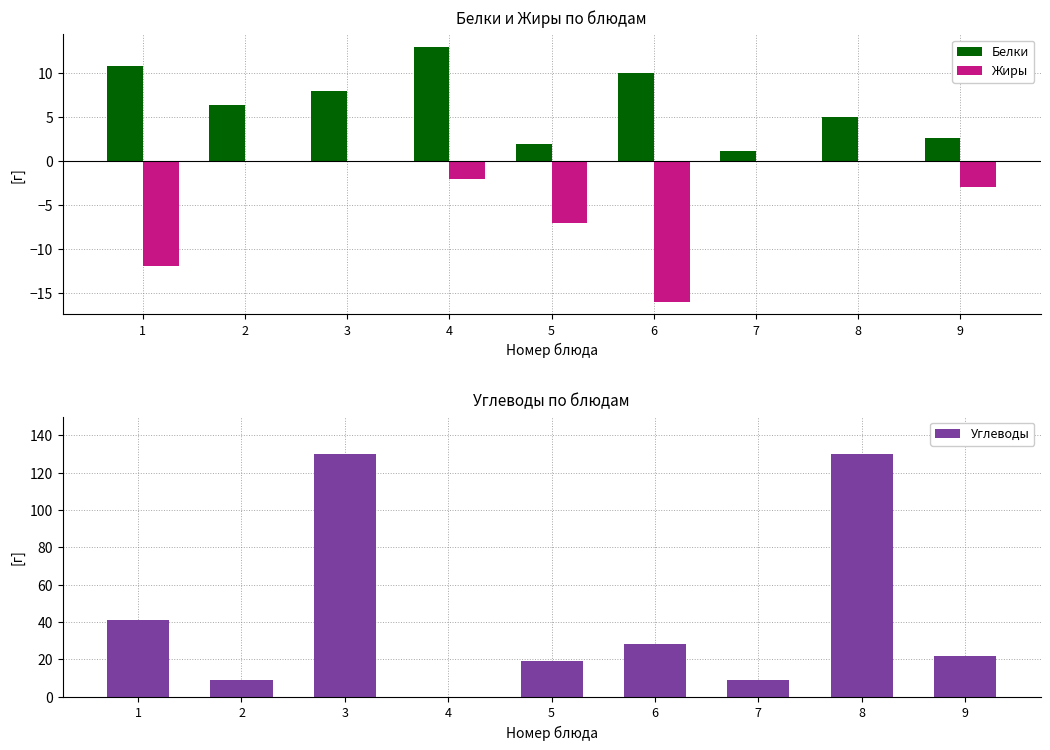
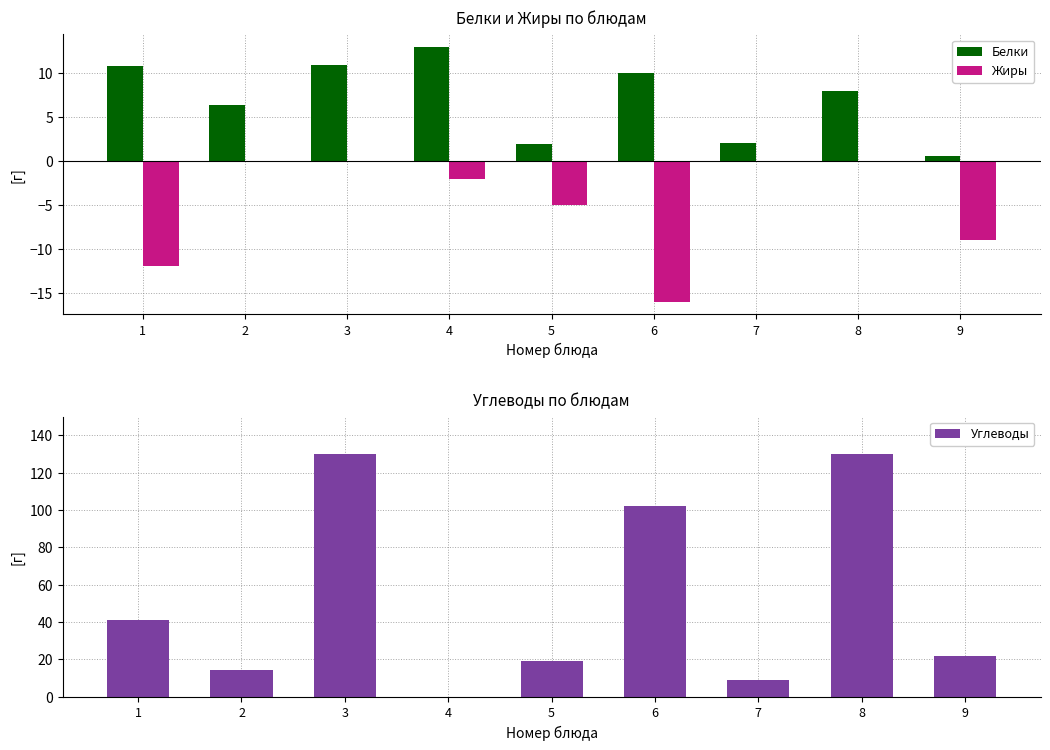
Белки и Жиры по блюдам, Белки, 3: 8 -> 11
Белки и Жиры по блюдам, Жиры, 5: -7 -> -5
Белки и Жиры по блюдам, Белки, 7: 1 -> 2
Белки и Жиры по блюдам, Белки, 8: 5 -> 8
Белки и Жиры по блюдам, Белки, 9: 3 -> 1
Белки и Жиры по блюдам, Жиры, 9: -3 -> -9
Углеводы по блюдам, 2: 9 -> 14
Углеводы по блюдам, 6: 28 -> 102
